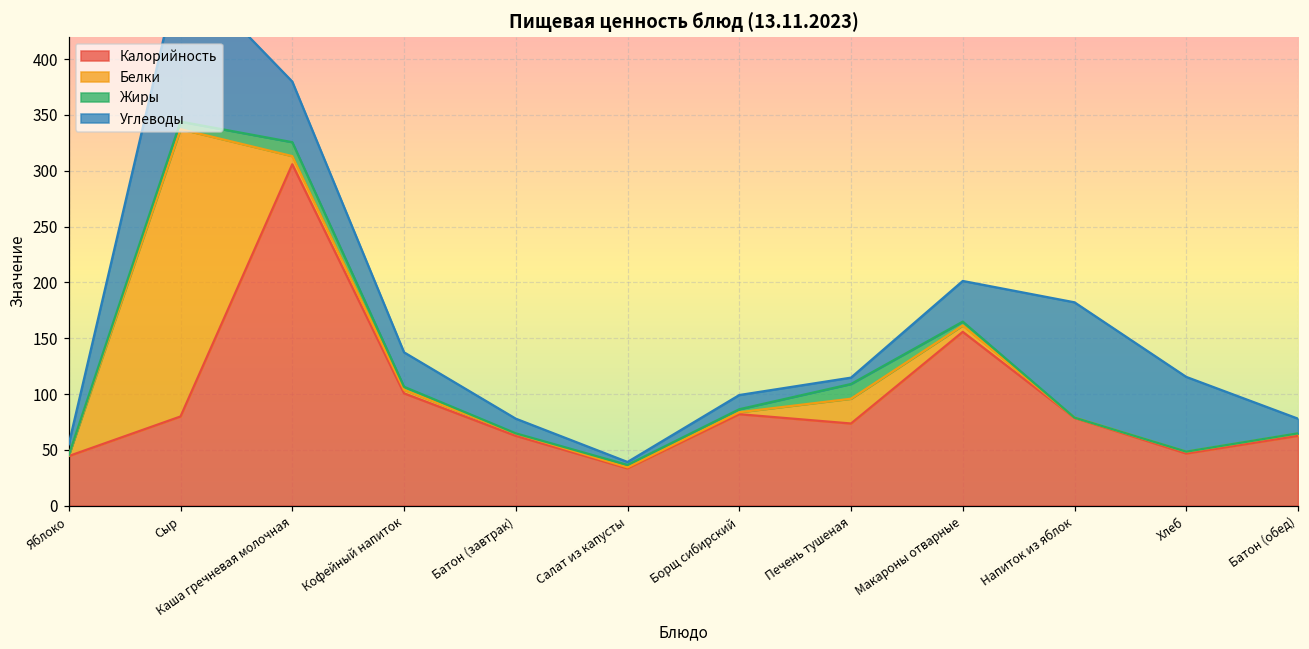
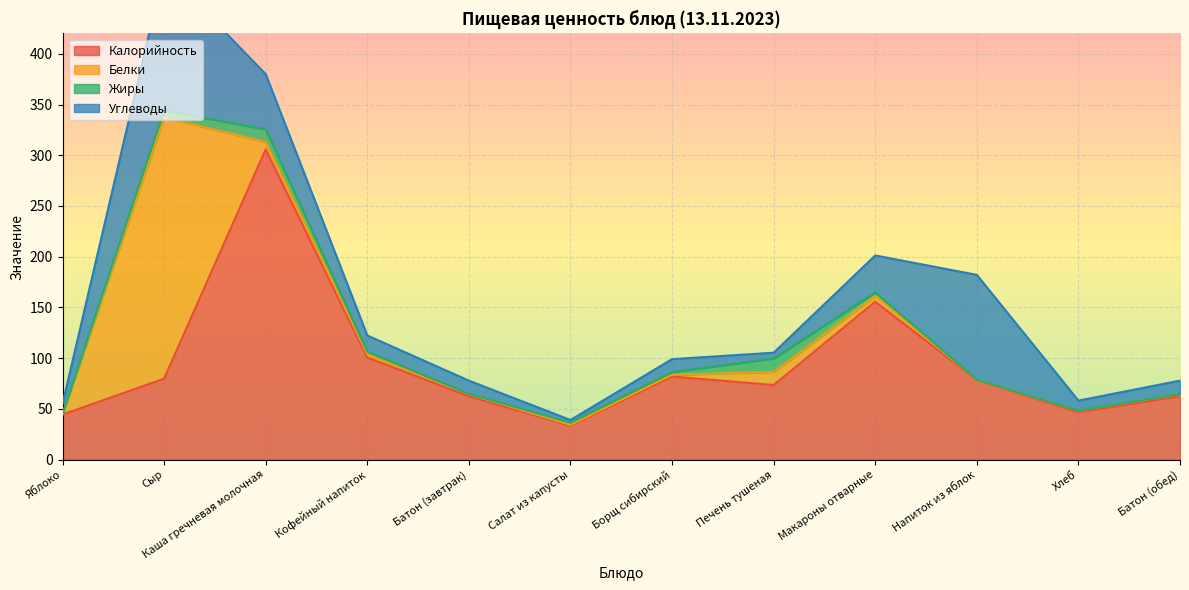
Углеводы, Кофейный напиток: 31 -> 16
Белки, Печень тушеная: 22 -> 13
Углеводы, Хлеб: 67 -> 10
